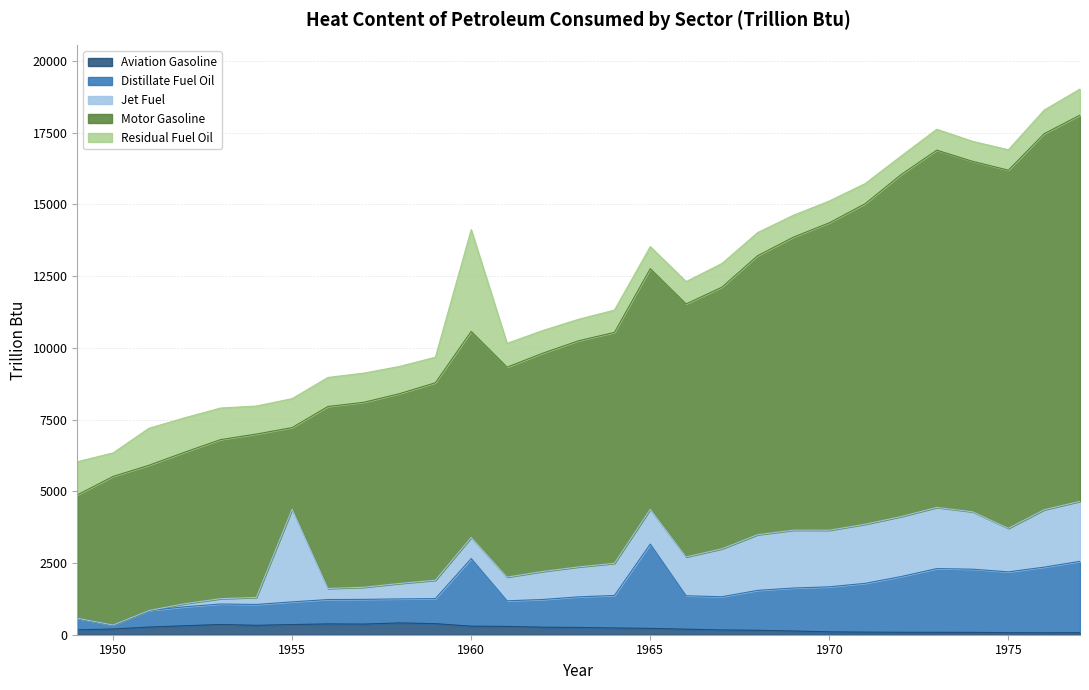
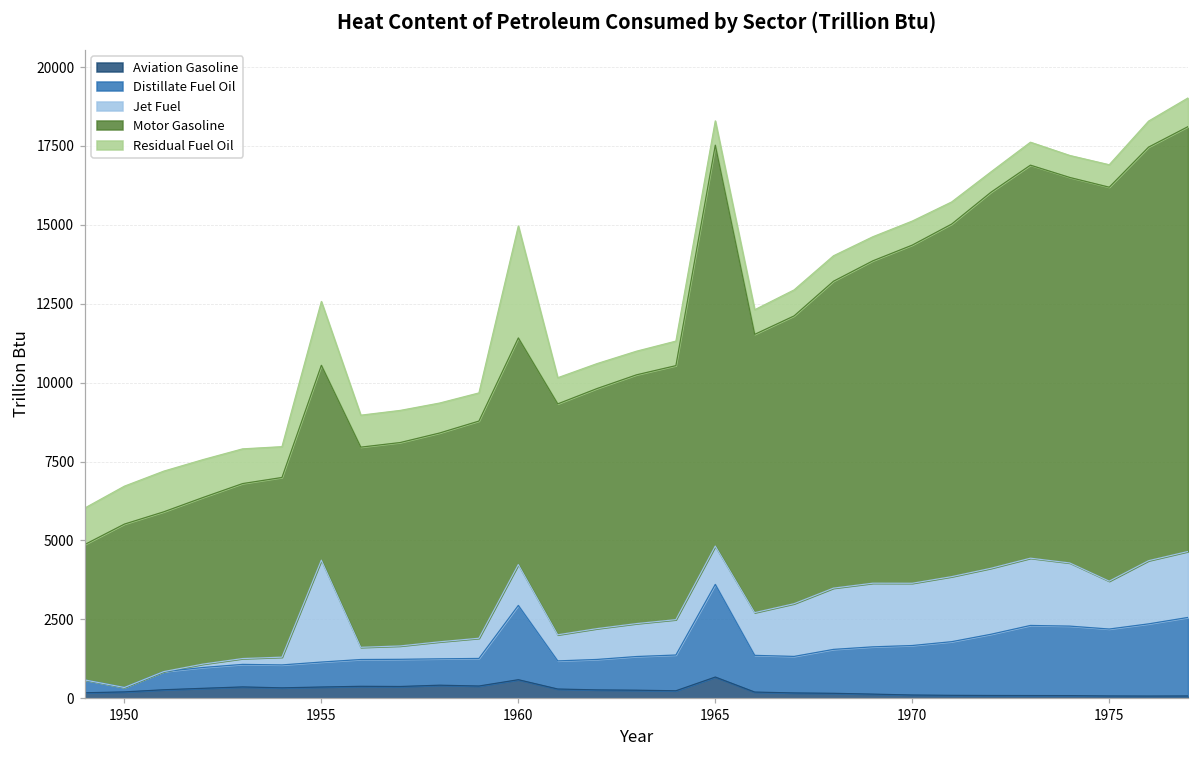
Residual Fuel Oil, 1950: 800 -> 1200
Motor Gasoline, 1955: 2800 -> 6200
Residual Fuel Oil, 1955: 1000 -> 2000
Aviation Gasoline, 1960: 300 -> 600
Jet Fuel, 1960: 700 -> 1300
Aviation Gasoline, 1965: 200 -> 700
Motor Gasoline, 1965: 8400 -> 12700
